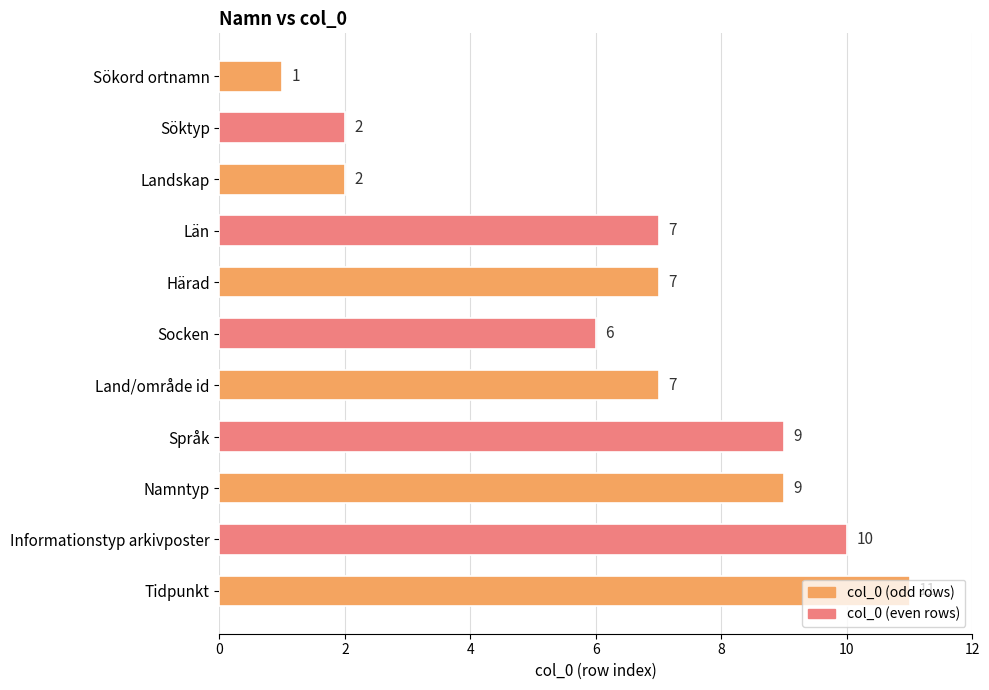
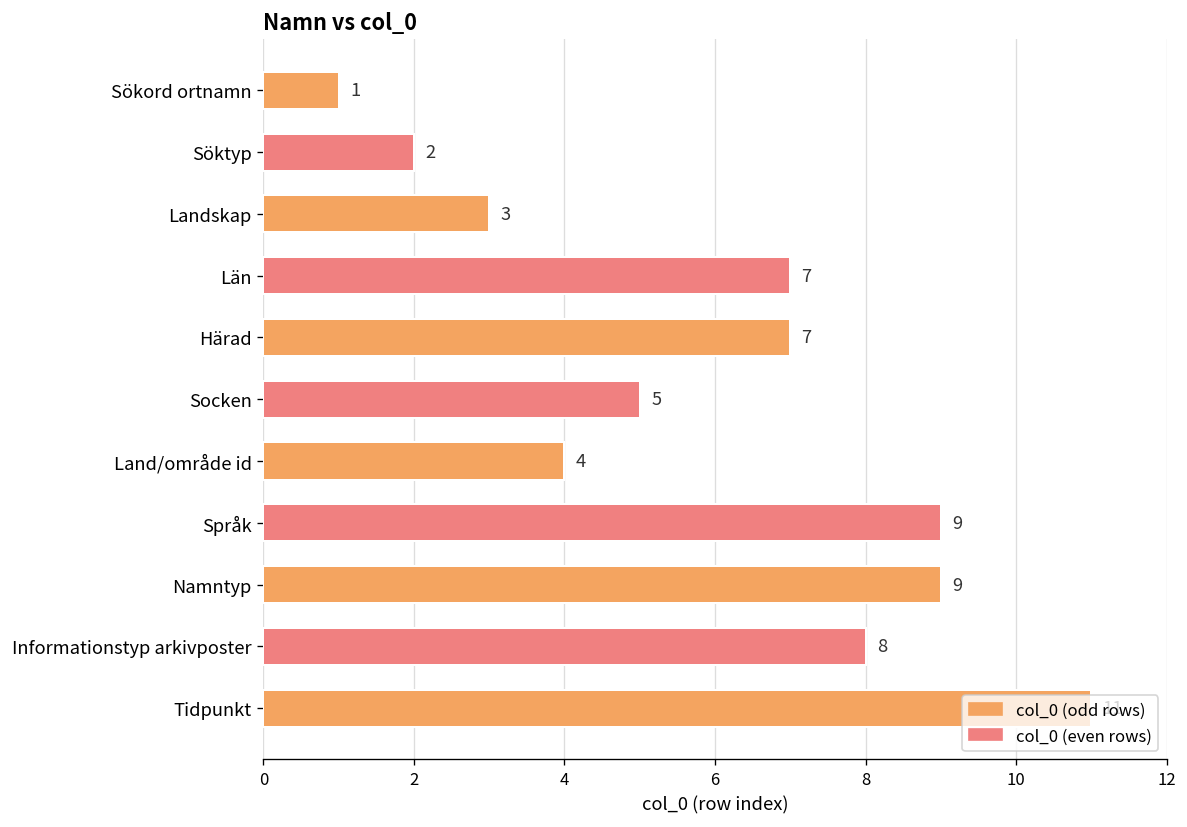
Landskap: 2 -> 3
Socken: 6 -> 5
Land/område id: 7 -> 4
Informationstyp arkivposter: 10 -> 8
